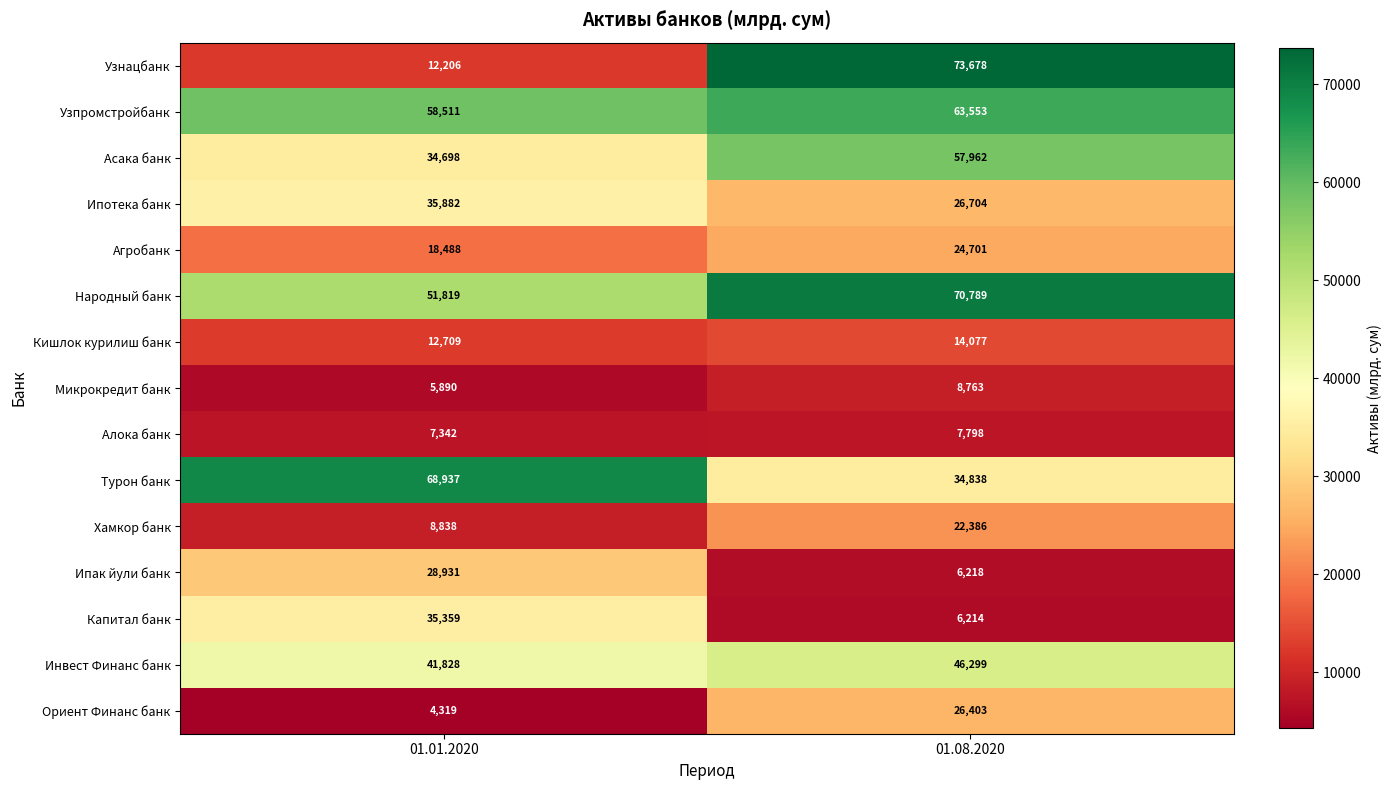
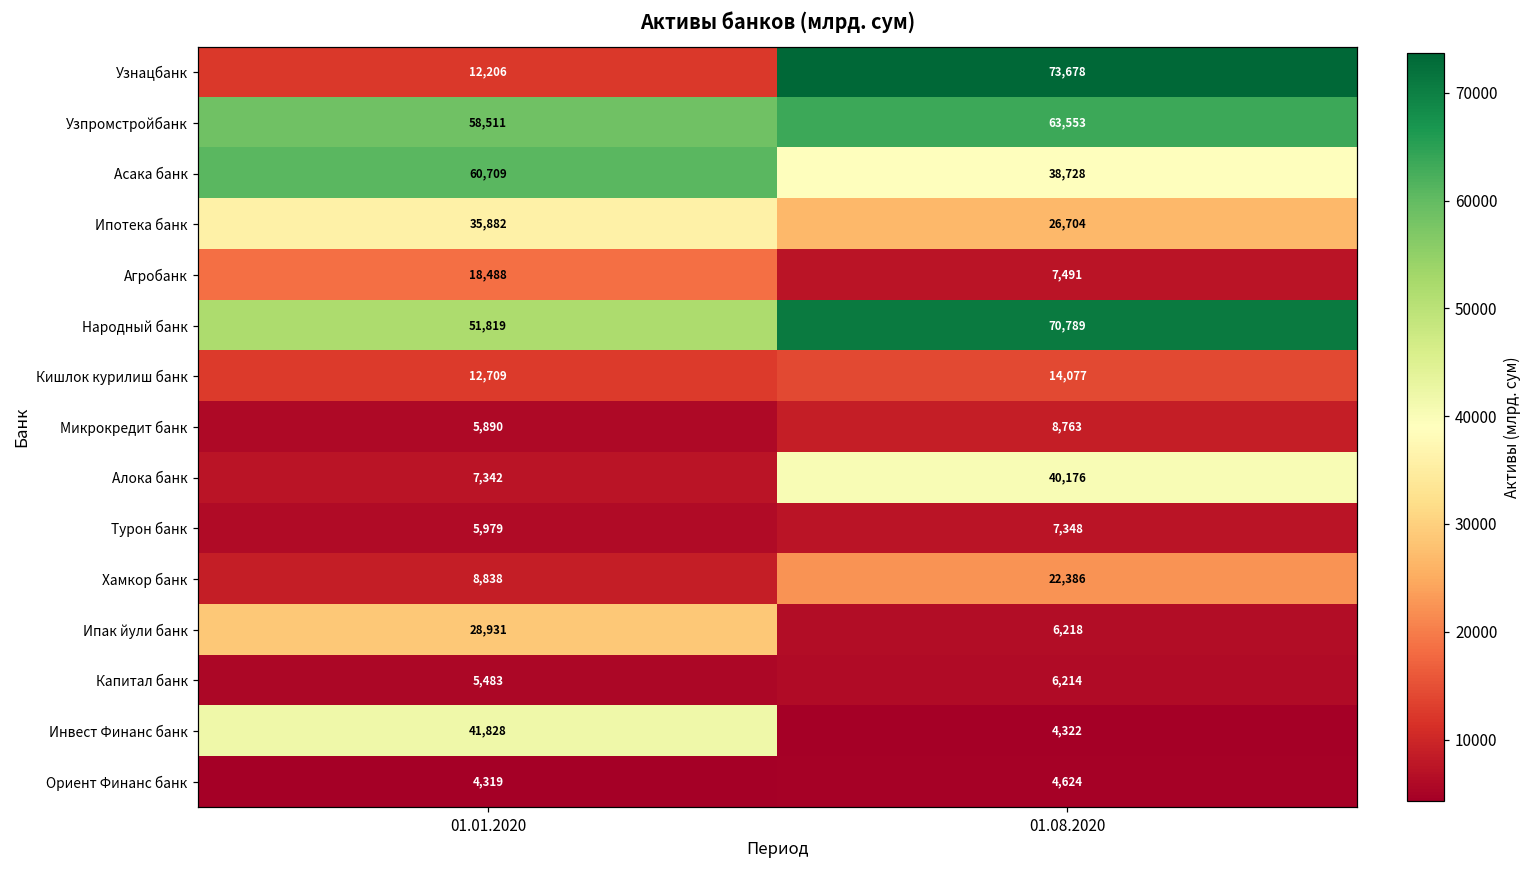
Асака банк, 01.01.2020: 34,698 -> 60,709
Асака банк, 01.08.2020: 57,962 -> 38,728
Агробанк, 01.08.2020: 24,701 -> 7,491
Алока банк, 01.08.2020: 7,798 -> 40,176
Турон банк, 01.01.2020: 68,937 -> 5,979
Турон банк, 01.08.2020: 34,838 -> 7,348
Капитал банк, 01.01.2020: 35,359 -> 5,483
Инвест Финанс банк, 01.08.2020: 46,299 -> 4,322
Ориент Финанс банк, 01.08.2020: 26,403 -> 4,624
